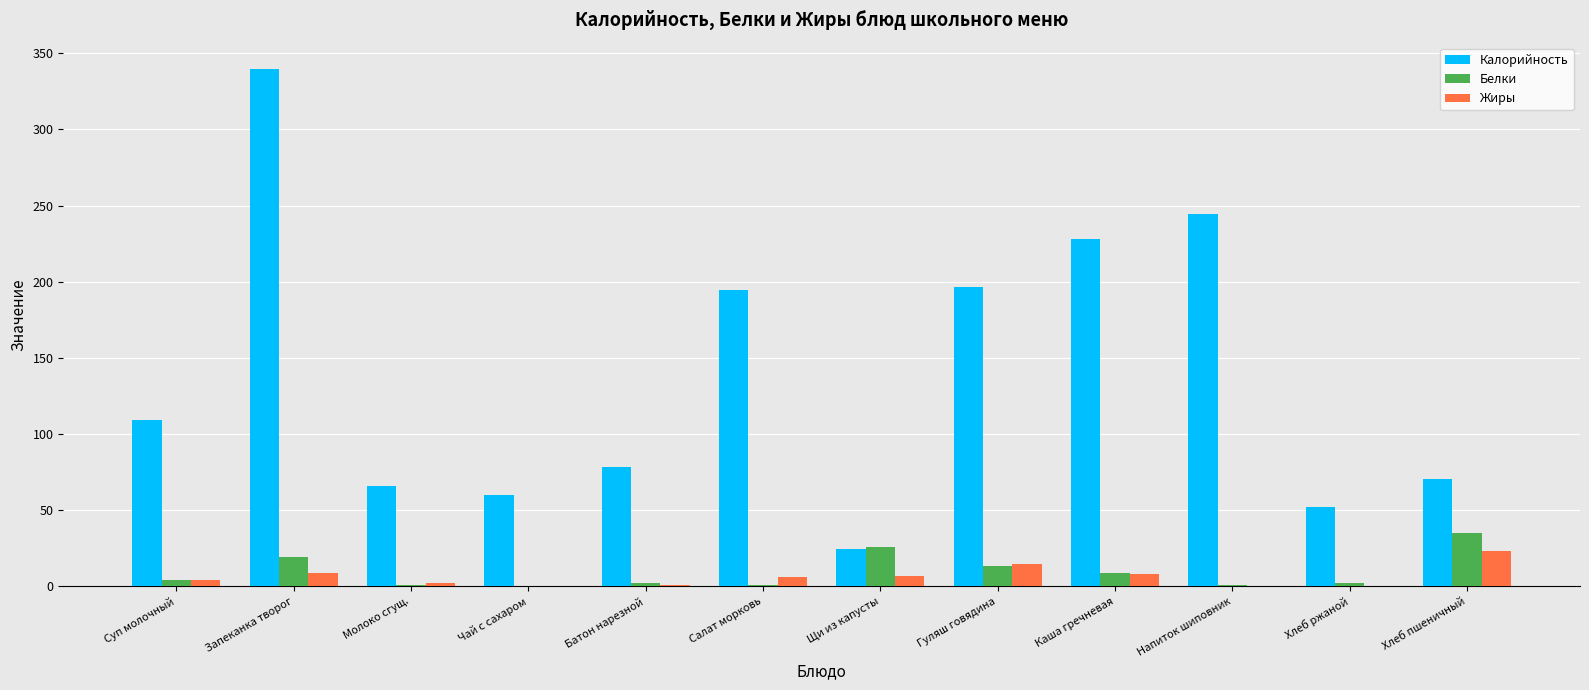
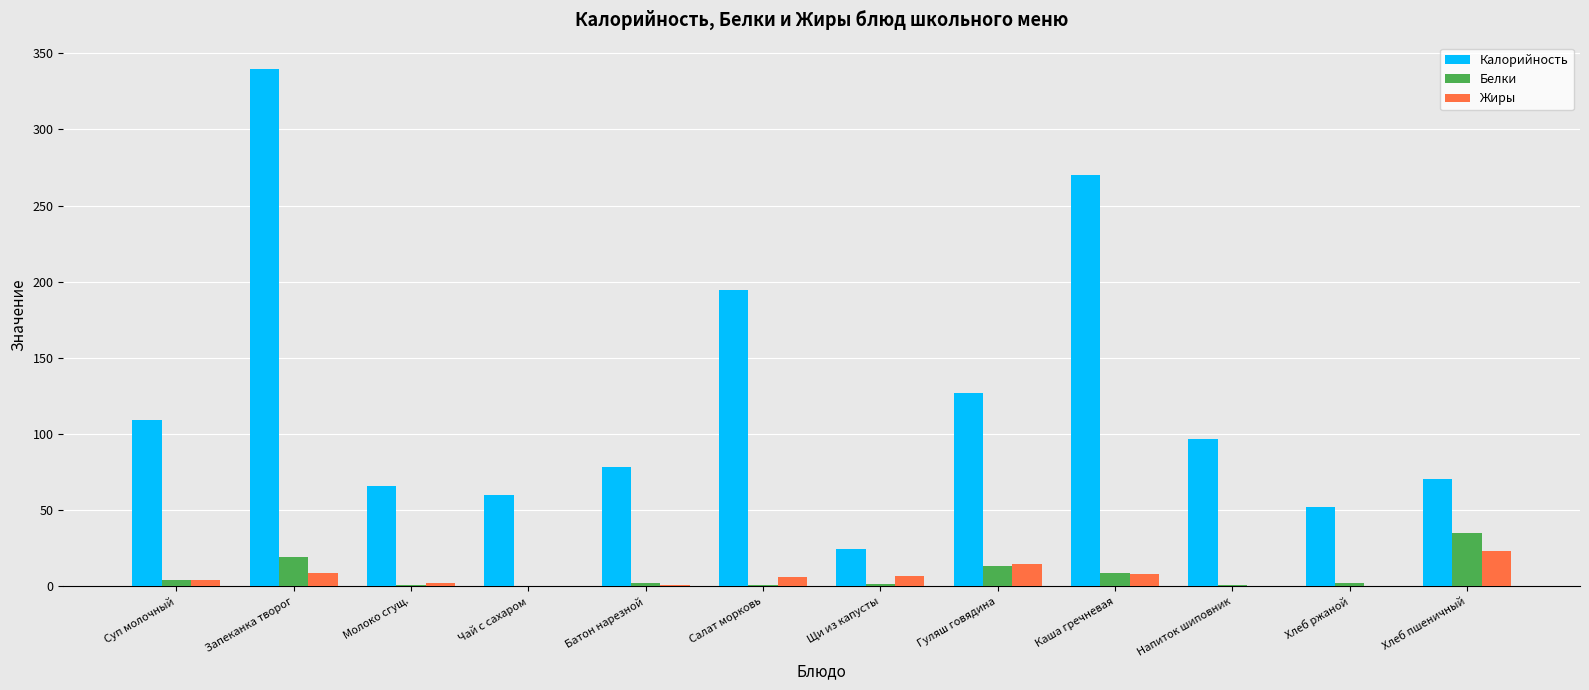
Белки, Щи из капусты: 26 -> 2
Калорийность, Гуляш говядина: 197 -> 127
Калорийность, Каша гречневая: 228 -> 270
Калорийность, Напиток шиповник: 244 -> 97
